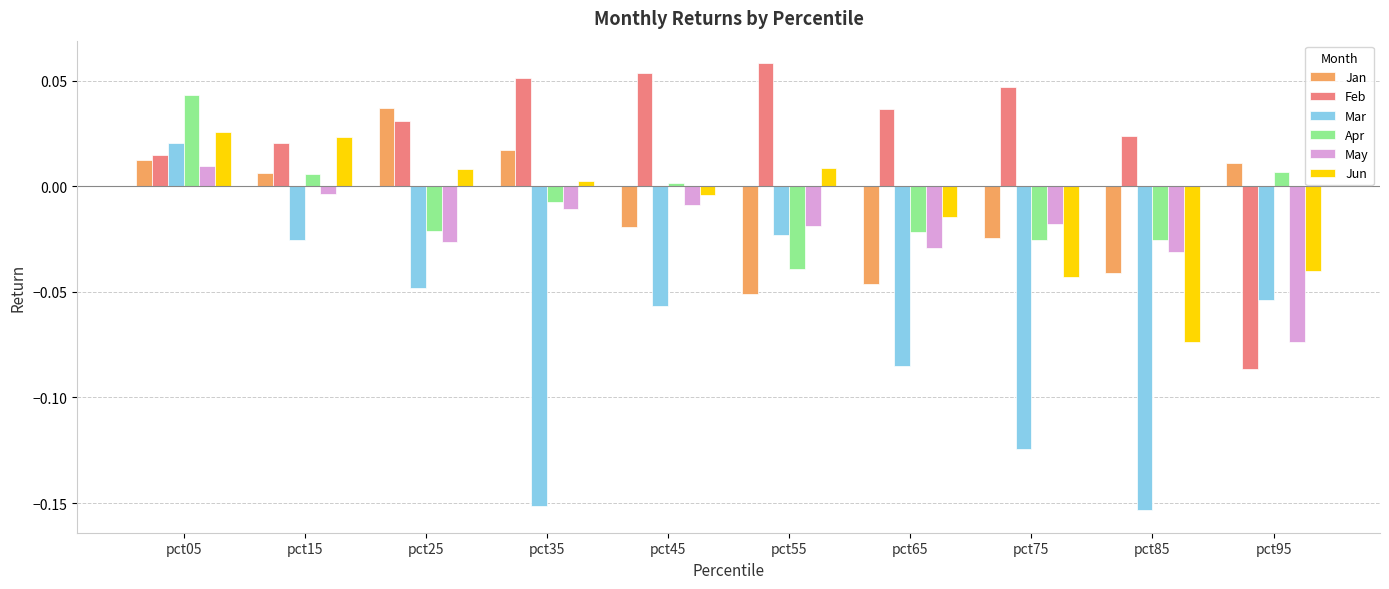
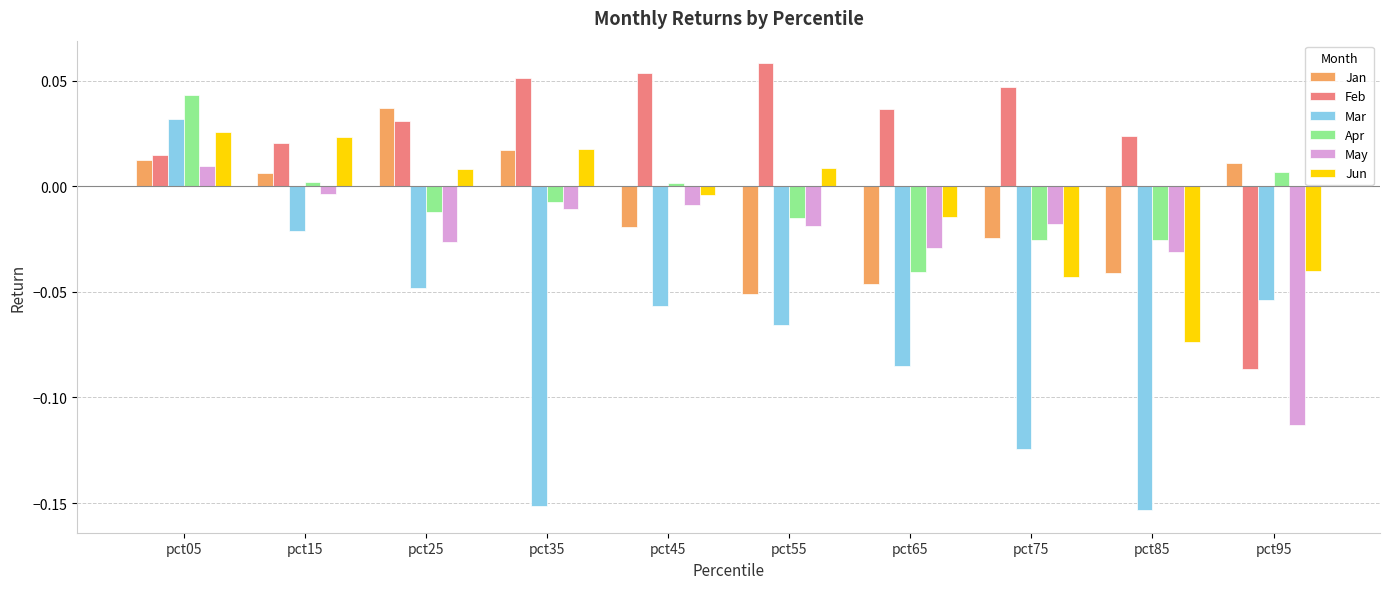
Mar, pct05: 0.020 -> 0.032
Mar, pct15: -0.026 -> -0.021
Apr, pct15: 0.006 -> 0.002
Apr, pct25: -0.021 -> -0.012
Jun, pct35: 0.003 -> 0.018
Mar, pct55: -0.023 -> -0.066
Apr, pct55: -0.039 -> -0.015
Apr, pct65: -0.022 -> -0.040
May, pct95: -0.074 -> -0.113
